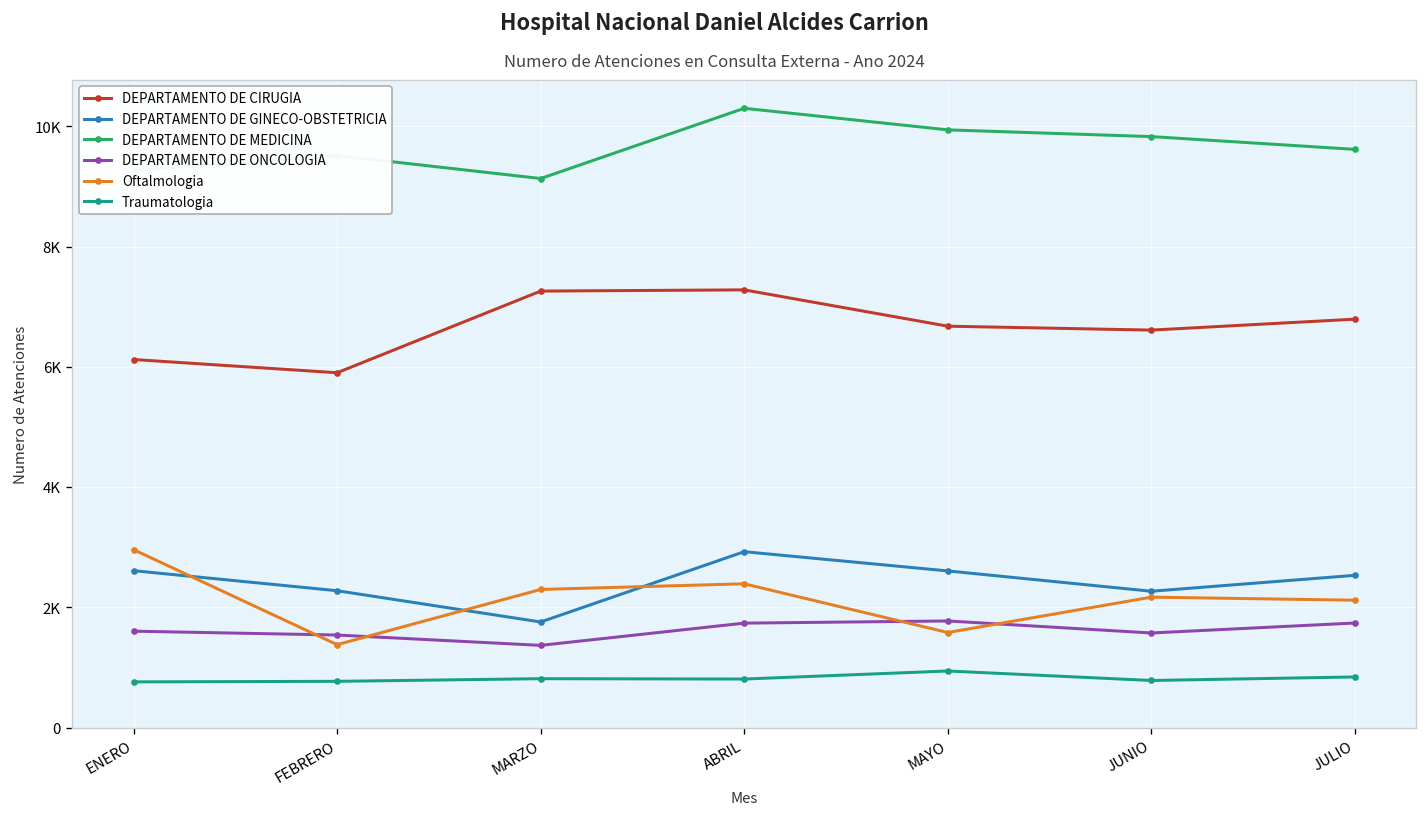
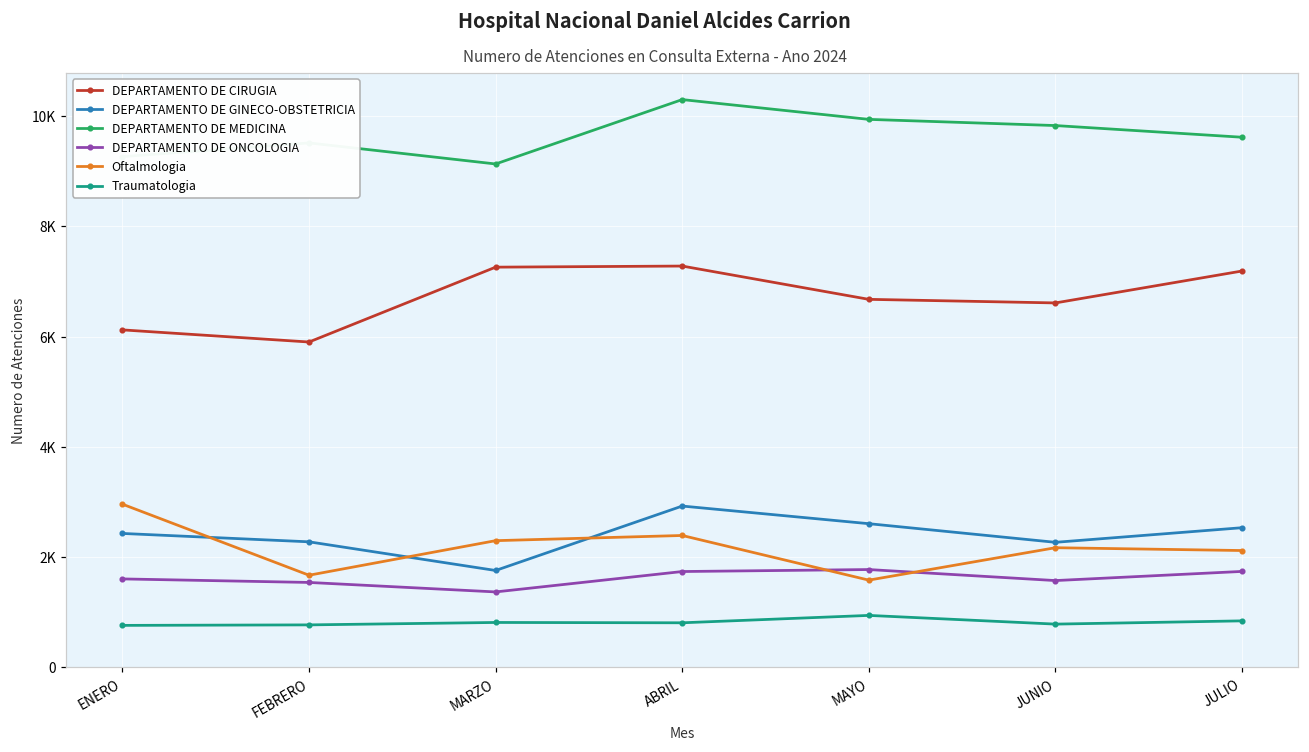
DEPARTAMENTO DE GINECO-OBSTETRICIA, ENERO: 2600 -> 2400
Oftalmologia, FEBRERO: 1400 -> 1700
DEPARTAMENTO DE CIRUGIA, JULIO: 6800 -> 7200
